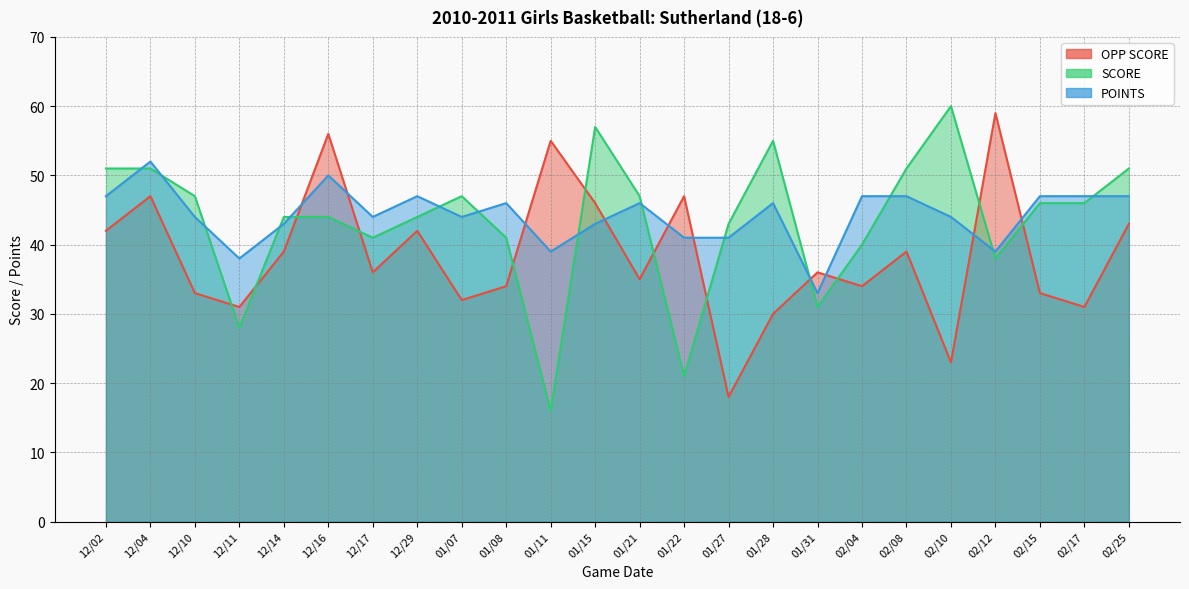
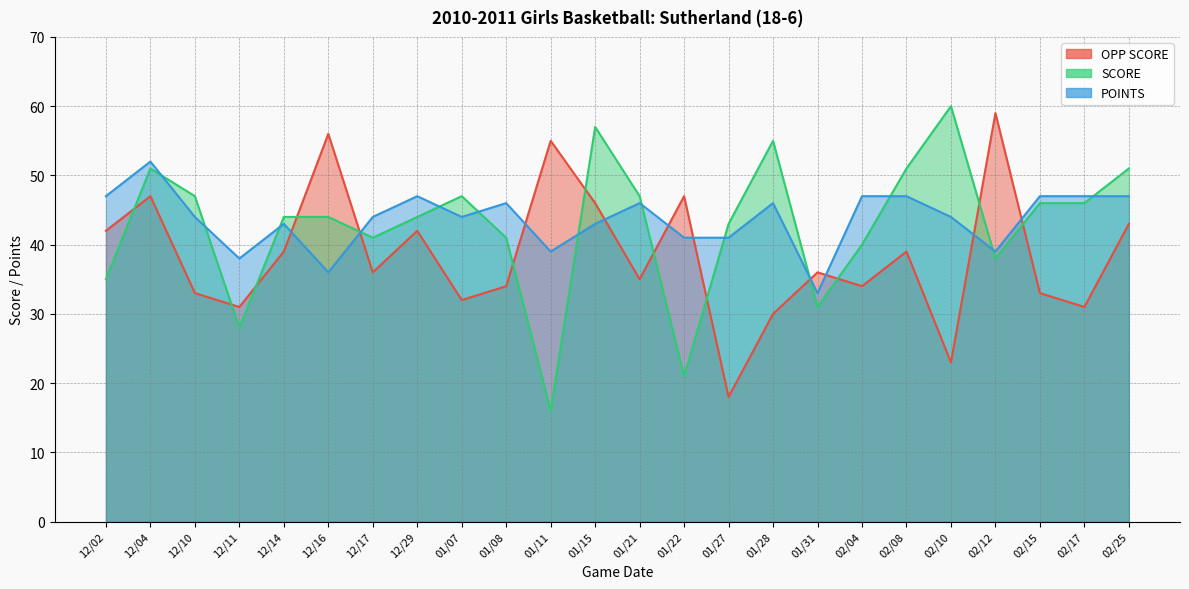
SCORE, 12/02: 51 -> 35
POINTS, 12/16: 50 -> 36
